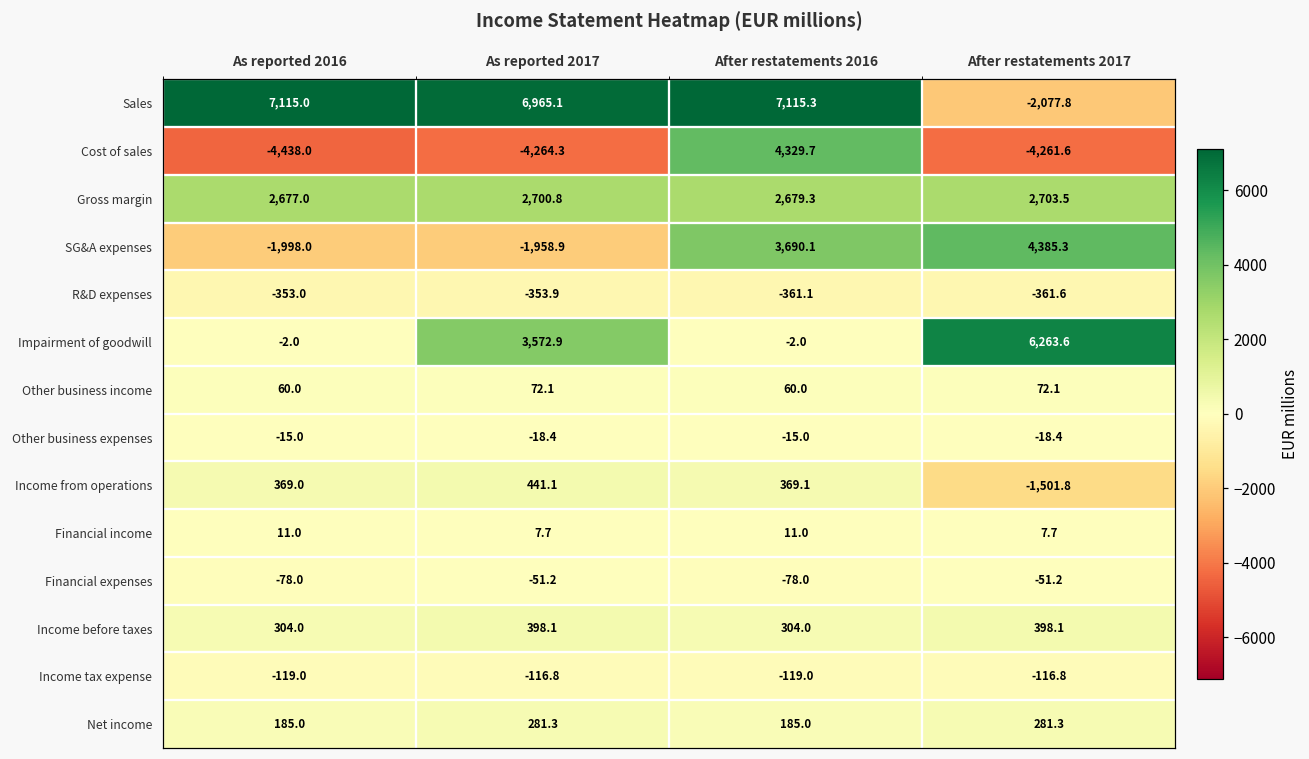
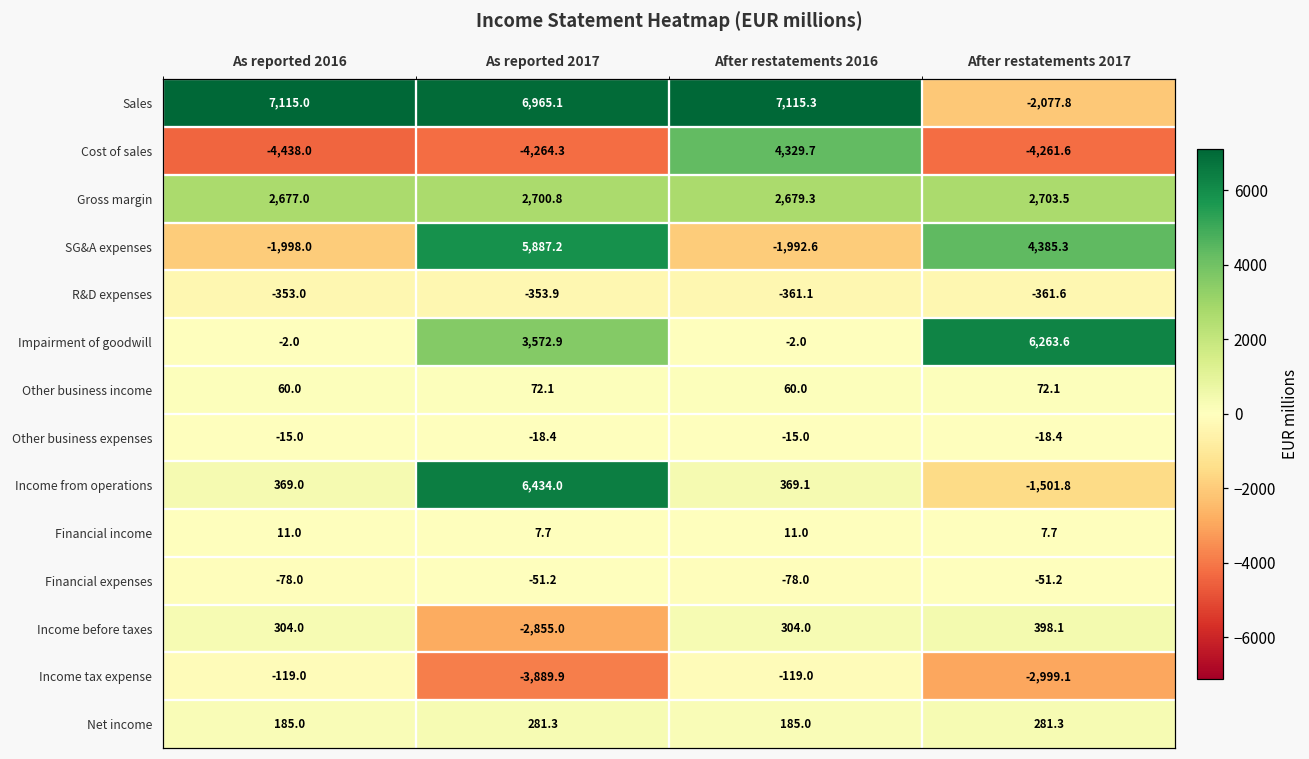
SG&A expenses, As reported 2017: -1,958.9 -> 5,887.2
SG&A expenses, After restatements 2016: 3,690.1 -> -1,992.6
Income from operations, As reported 2017: 441.1 -> 6,434.0
Income before taxes, As reported 2017: 398.1 -> -2,855.0
Income tax expense, As reported 2017: -116.8 -> -3,889.9
Income tax expense, After restatements 2017: -116.8 -> -2,999.1
